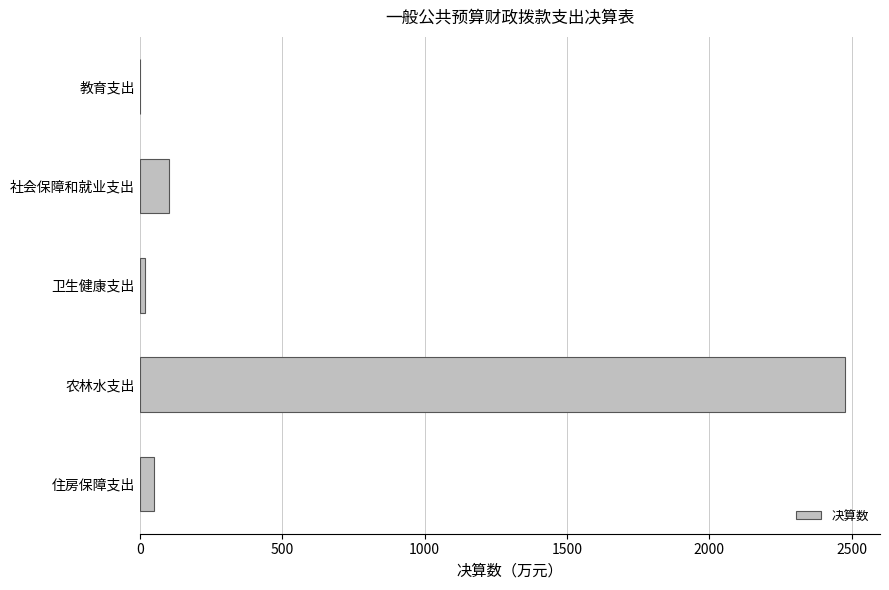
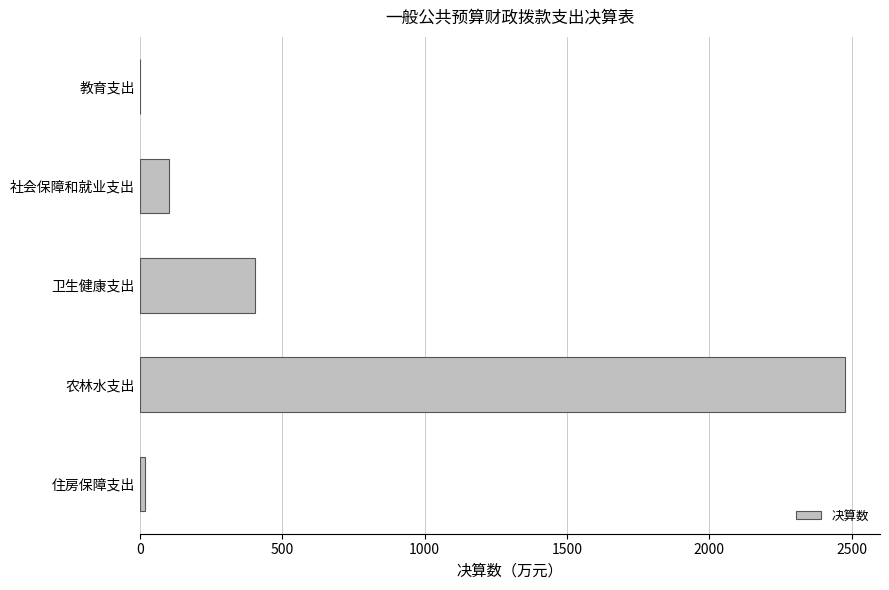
卫生健康支出: 20 -> 410
住房保障支出: 50 -> 20
